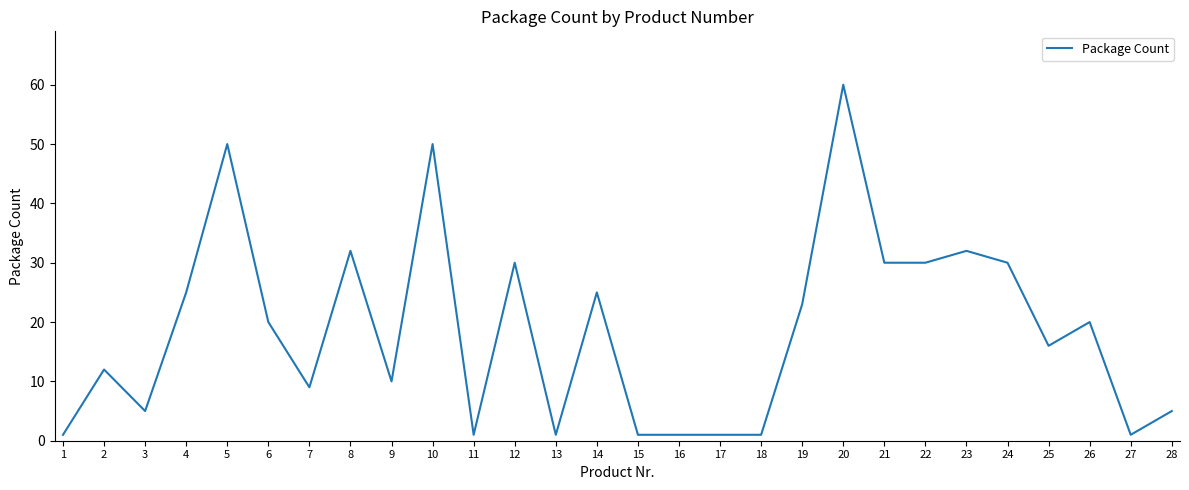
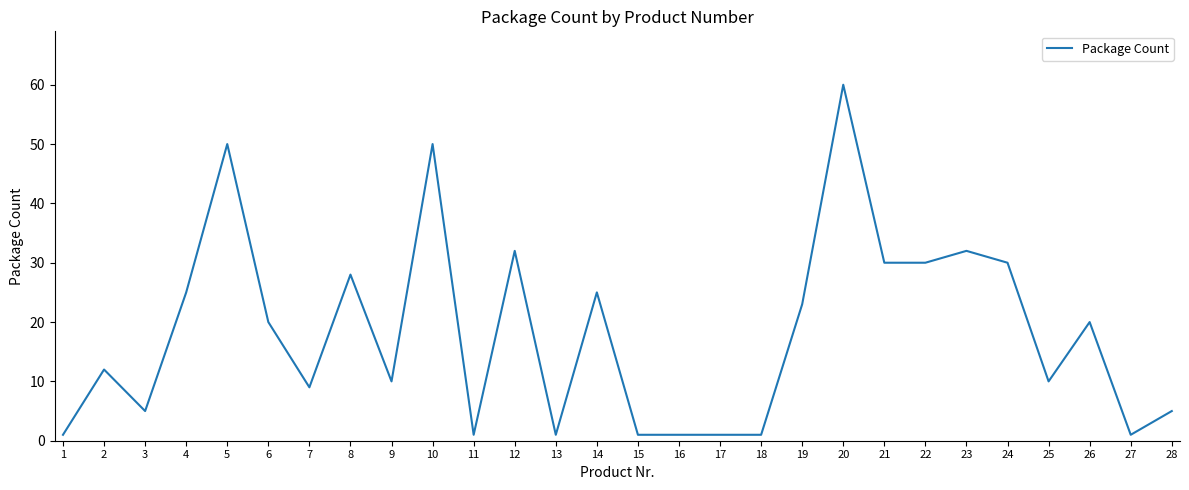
8: 32 -> 28
12: 30 -> 32
25: 16 -> 10
